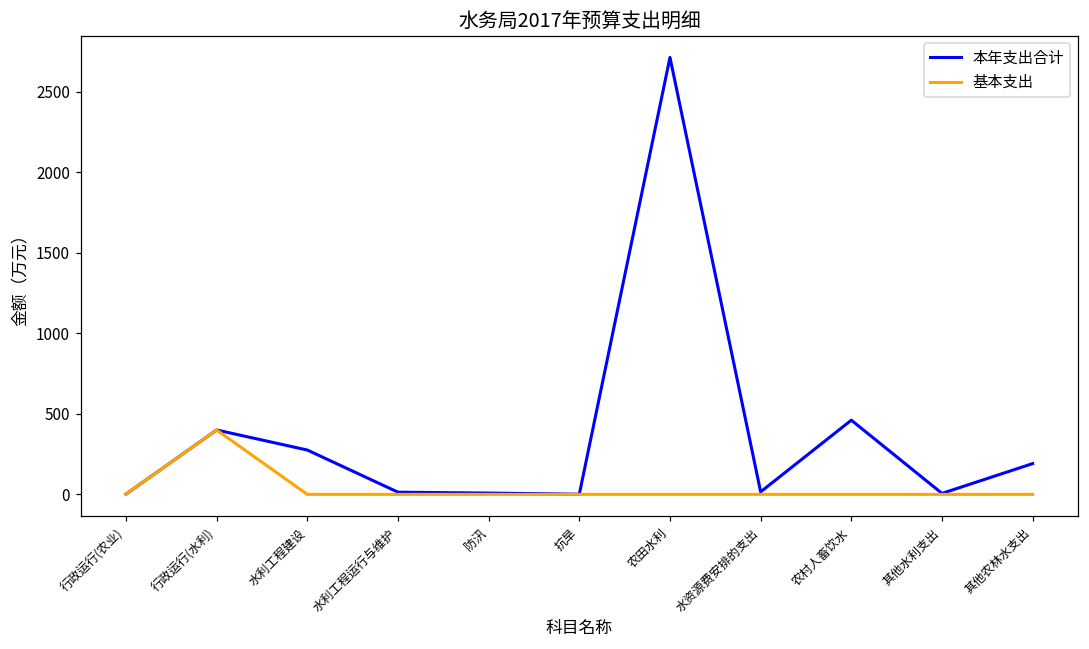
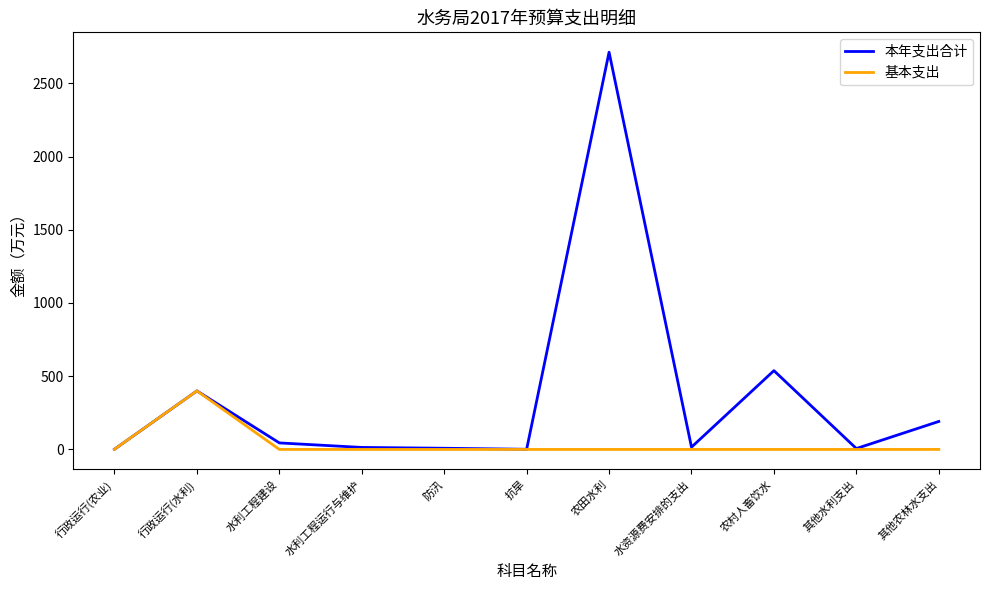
本年支出合计, 水利工程建设: 280 -> 40
本年支出合计, 农村人畜饮水: 460 -> 540
